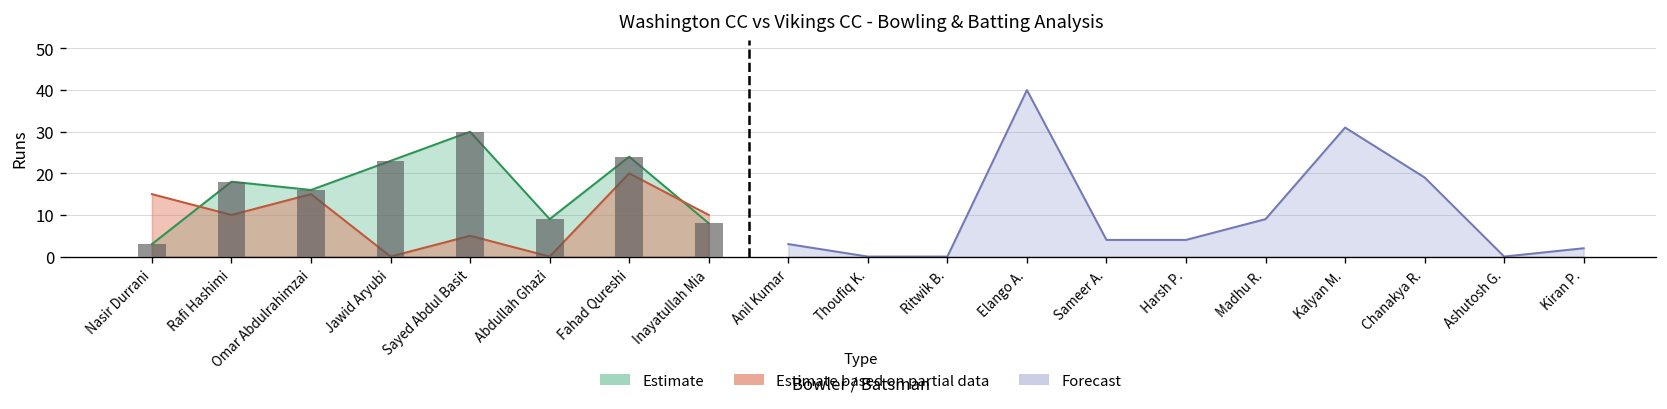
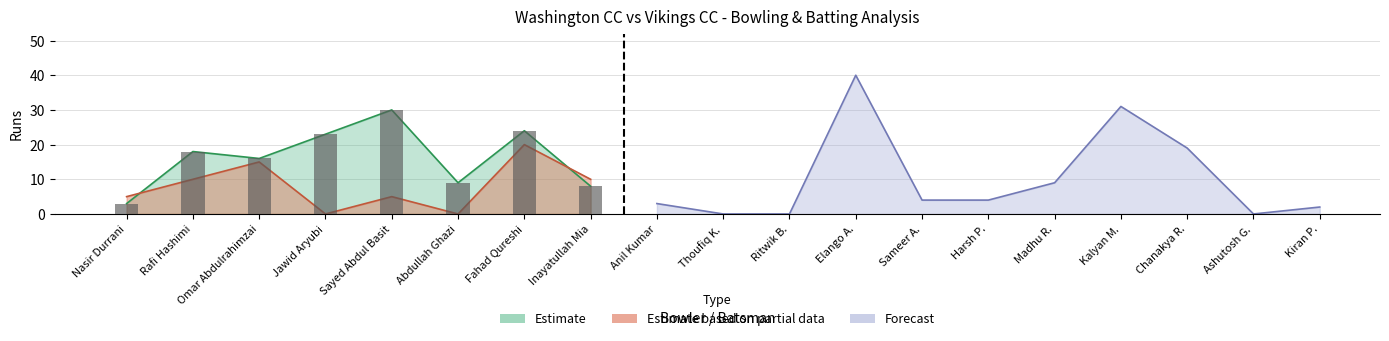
Estimate based on partial data, Nasir Durrani: 15 -> 5
